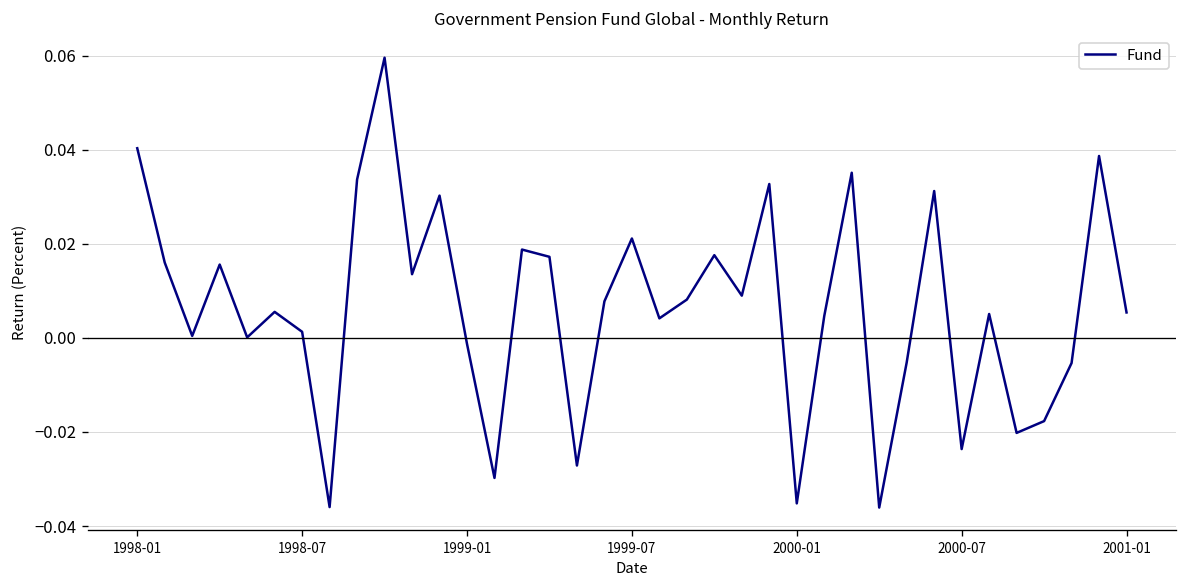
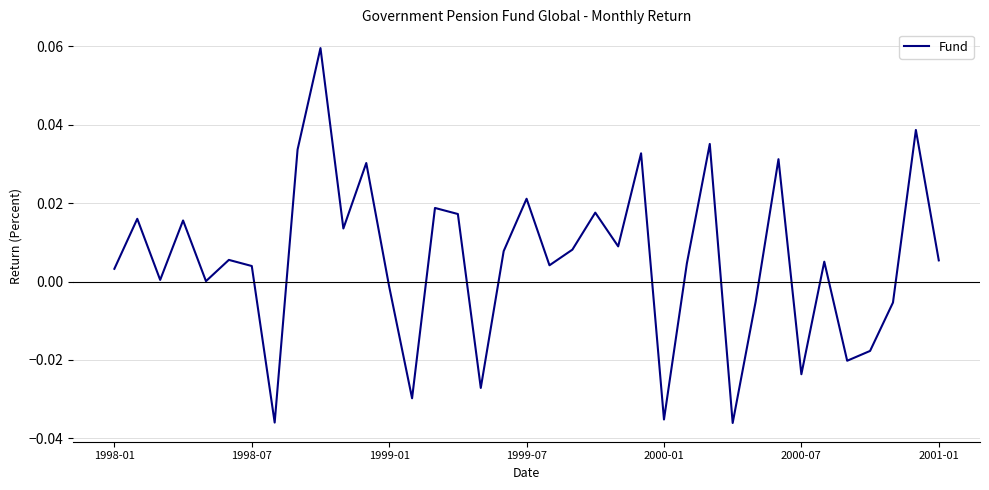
1998-01: 0.040 -> 0.003
1998-07: 0.001 -> 0.004
